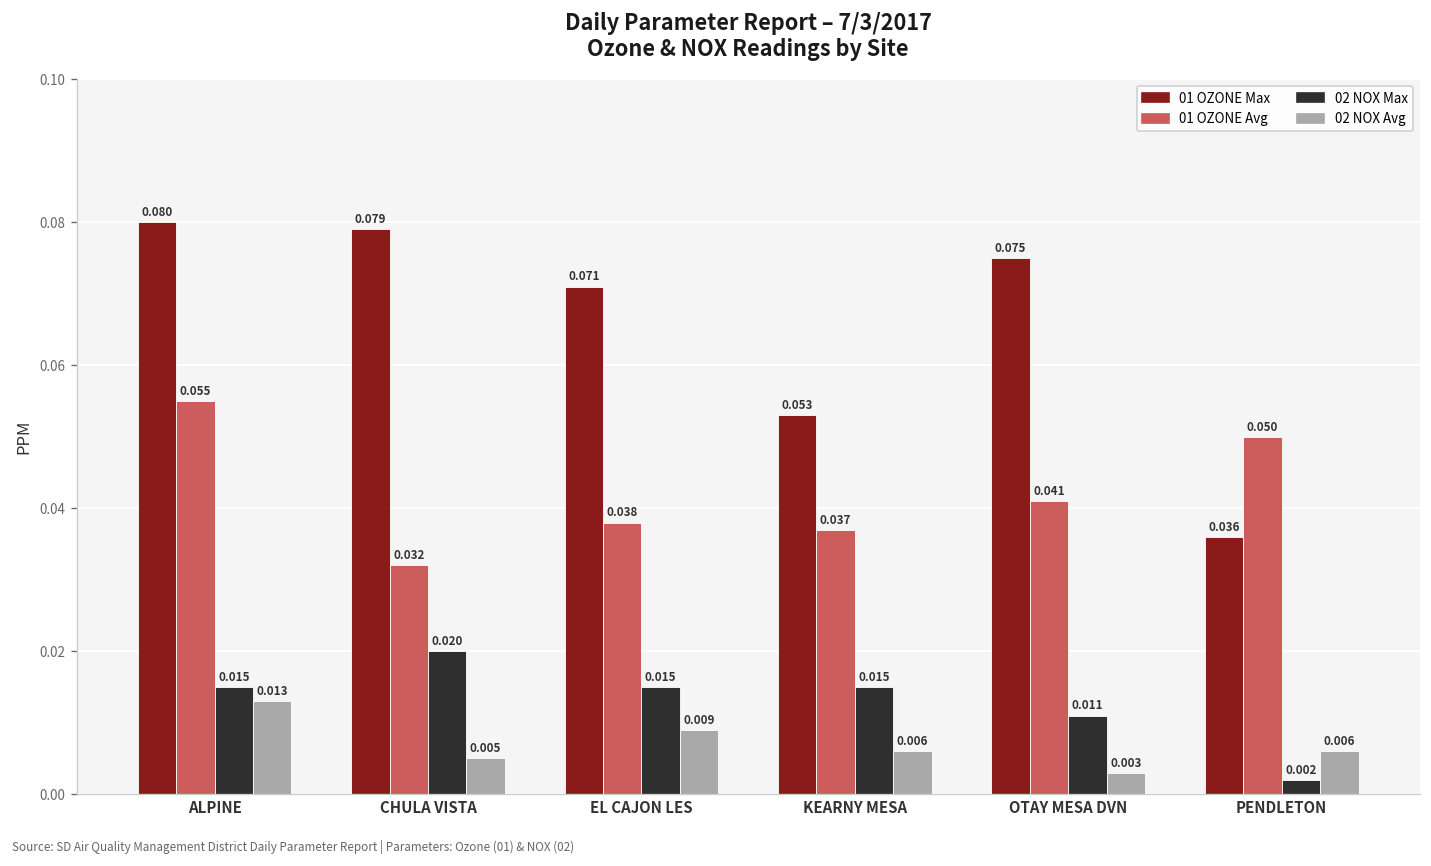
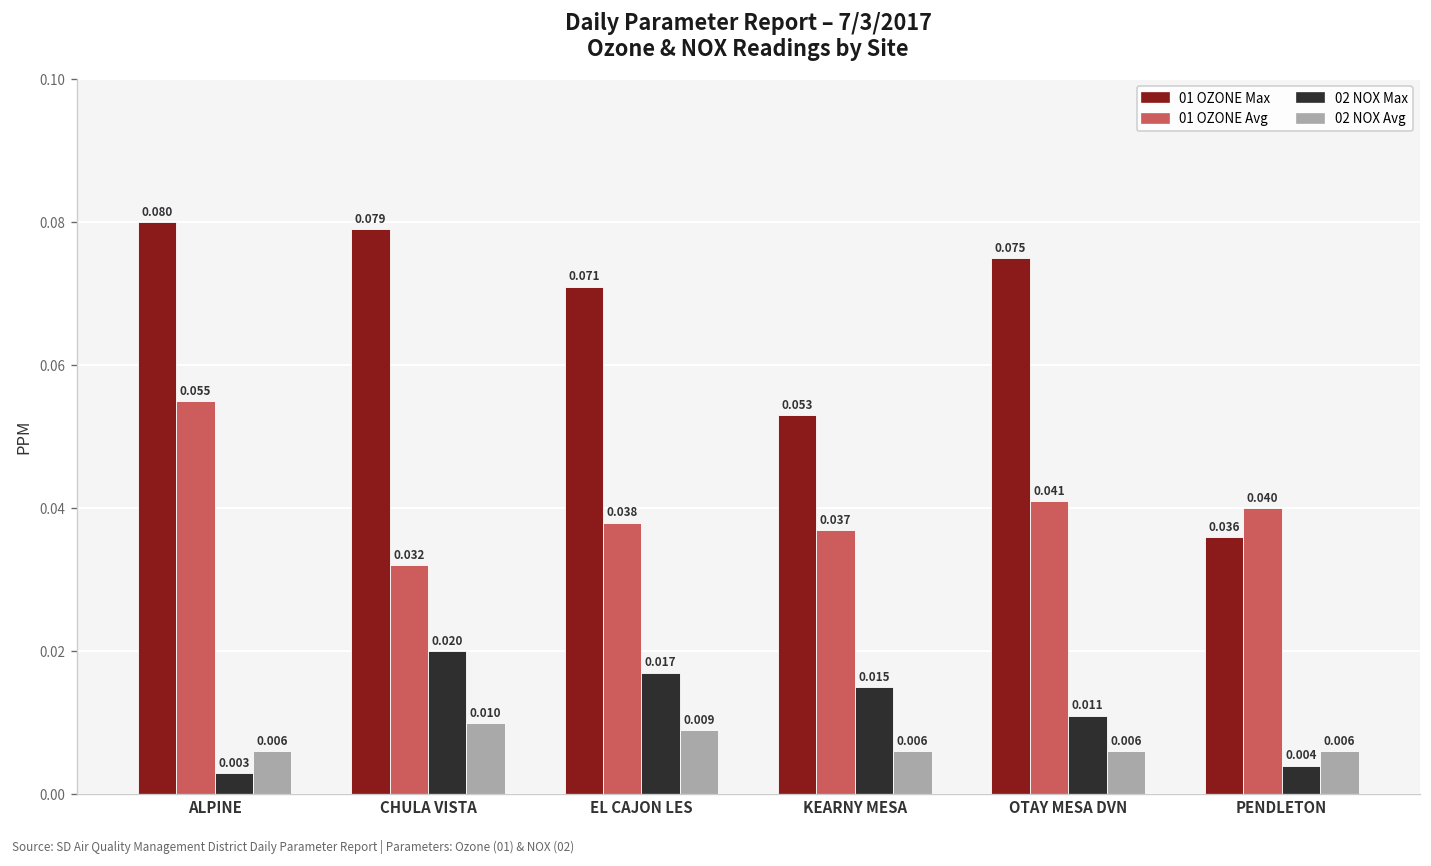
02 NOX Max, ALPINE: 0.015 -> 0.003
02 NOX Avg, ALPINE: 0.013 -> 0.006
02 NOX Avg, CHULA VISTA: 0.005 -> 0.010
02 NOX Max, EL CAJON LES: 0.015 -> 0.017
02 NOX Avg, OTAY MESA DVN: 0.003 -> 0.006
01 OZONE Avg, PENDLETON: 0.050 -> 0.040
02 NOX Max, PENDLETON: 0.002 -> 0.004
